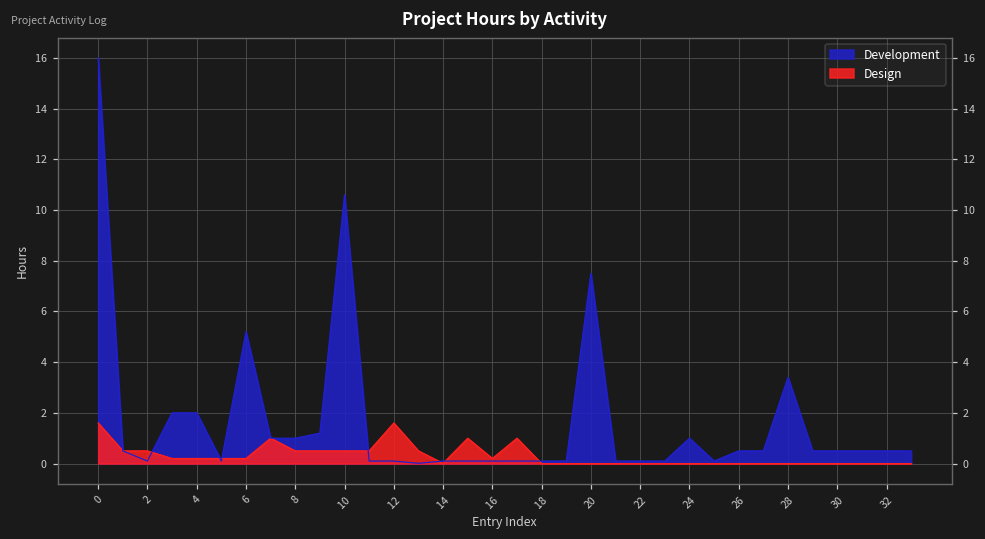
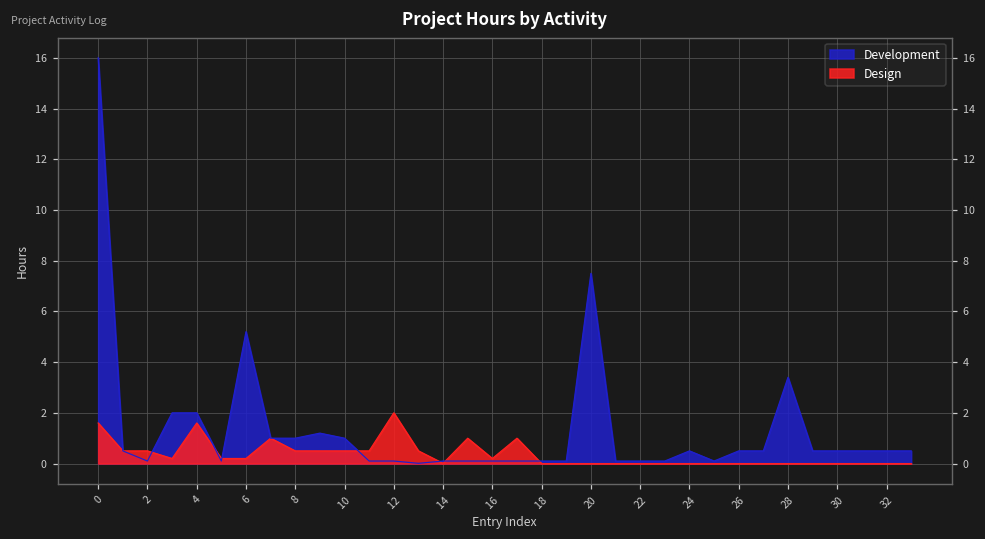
Design, 4: 0.2 -> 1.6
Development, 10: 10.6 -> 1.0
Design, 12: 1.6 -> 2.0
Development, 24: 1.0 -> 0.5
